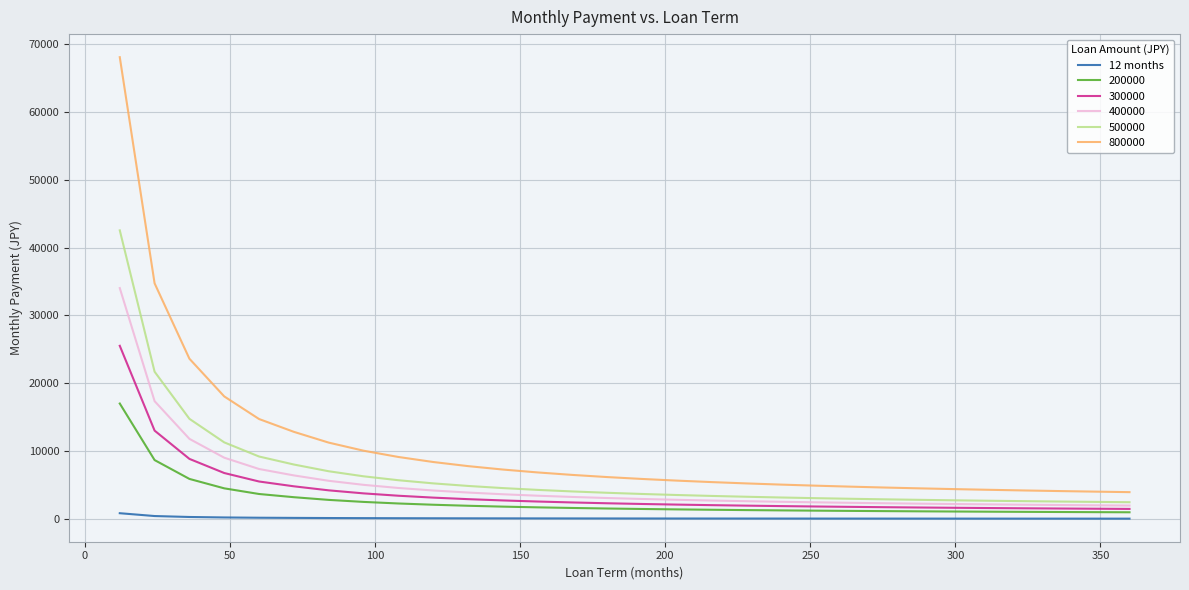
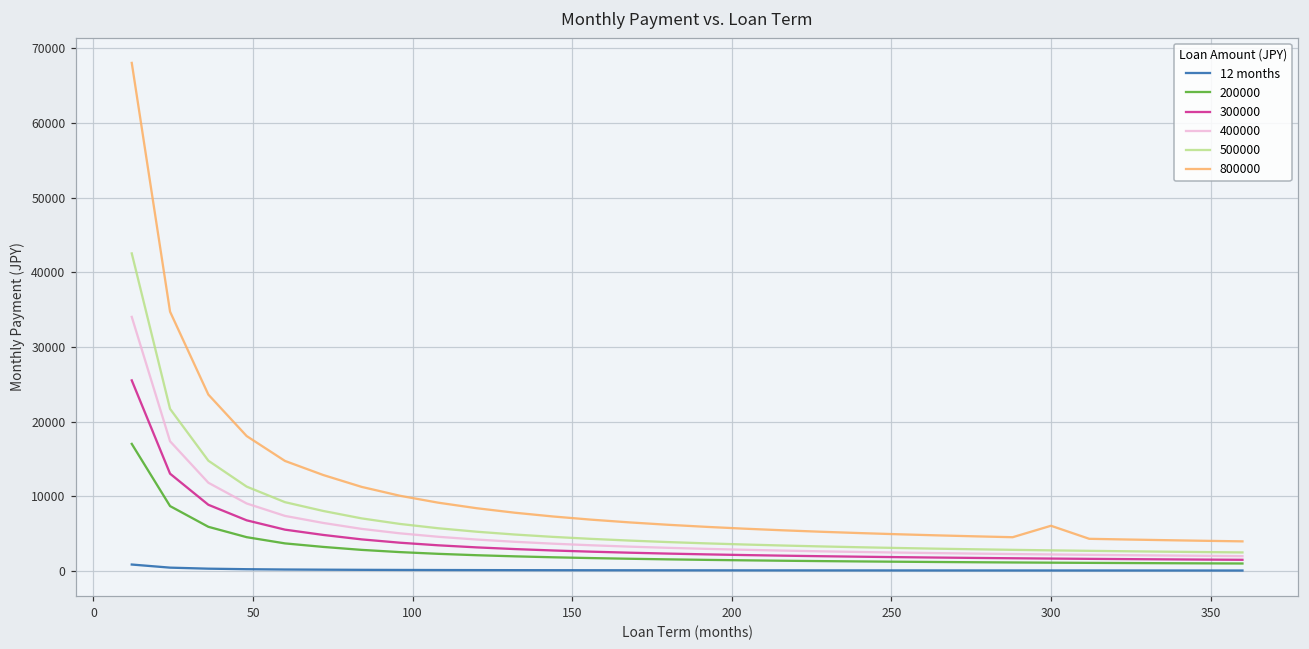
800000, 300: 4000 -> 6000
